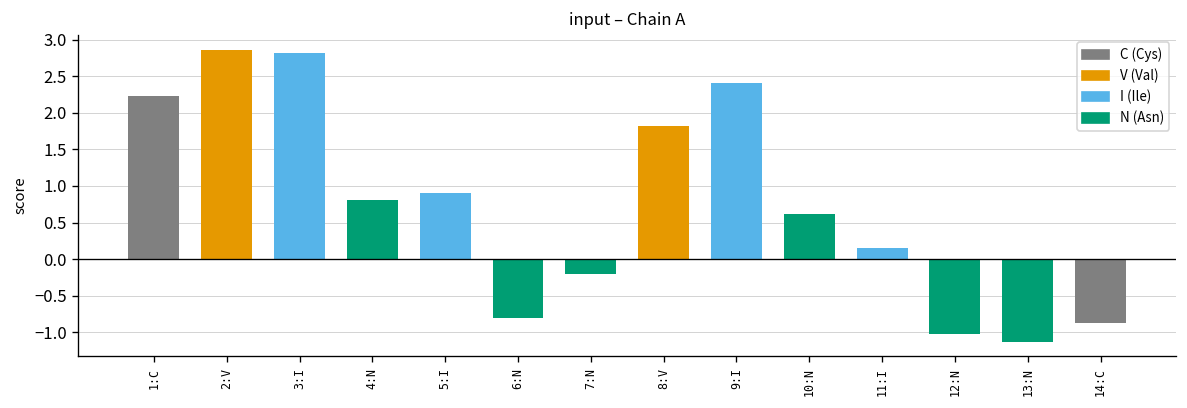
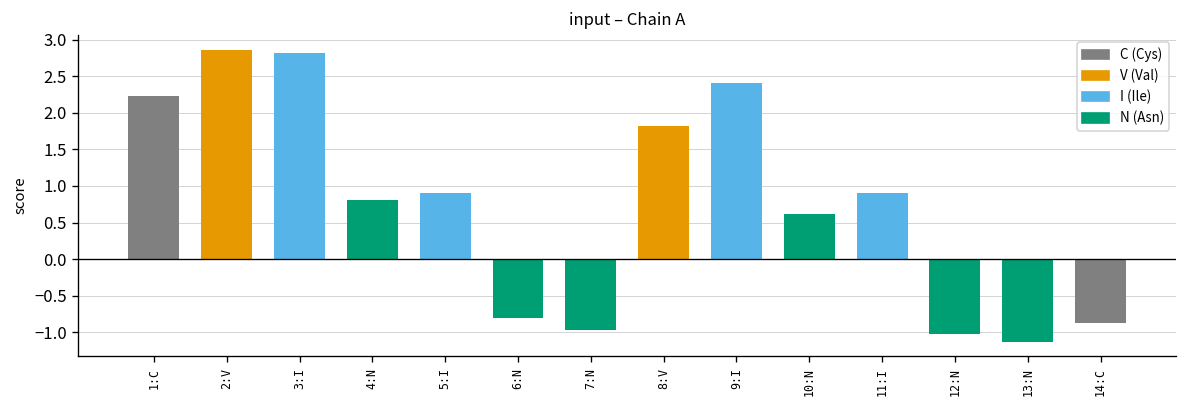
7:N: -0.2 -> -1.0
11:I: 0.1 -> 0.9
